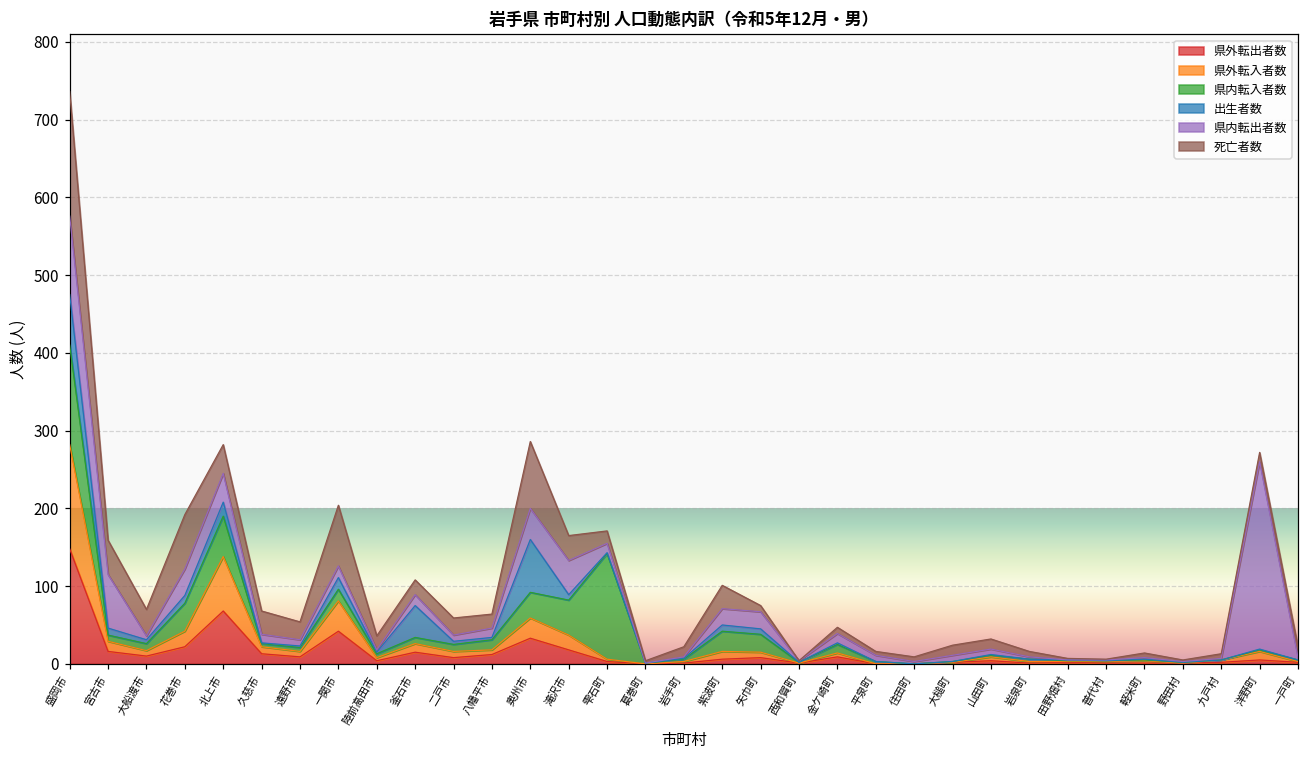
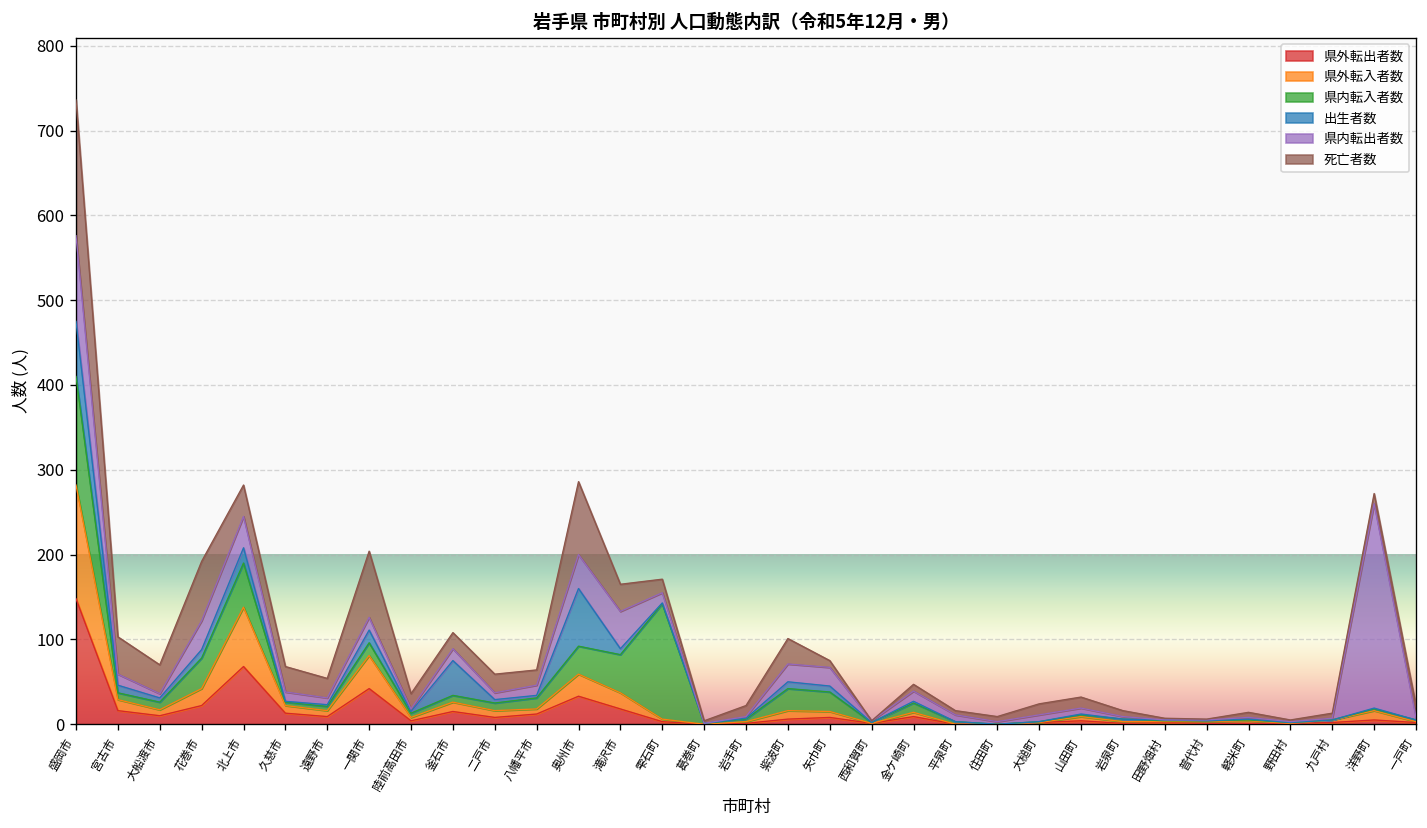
県内転出者数, 宮古市: 70 -> 10
